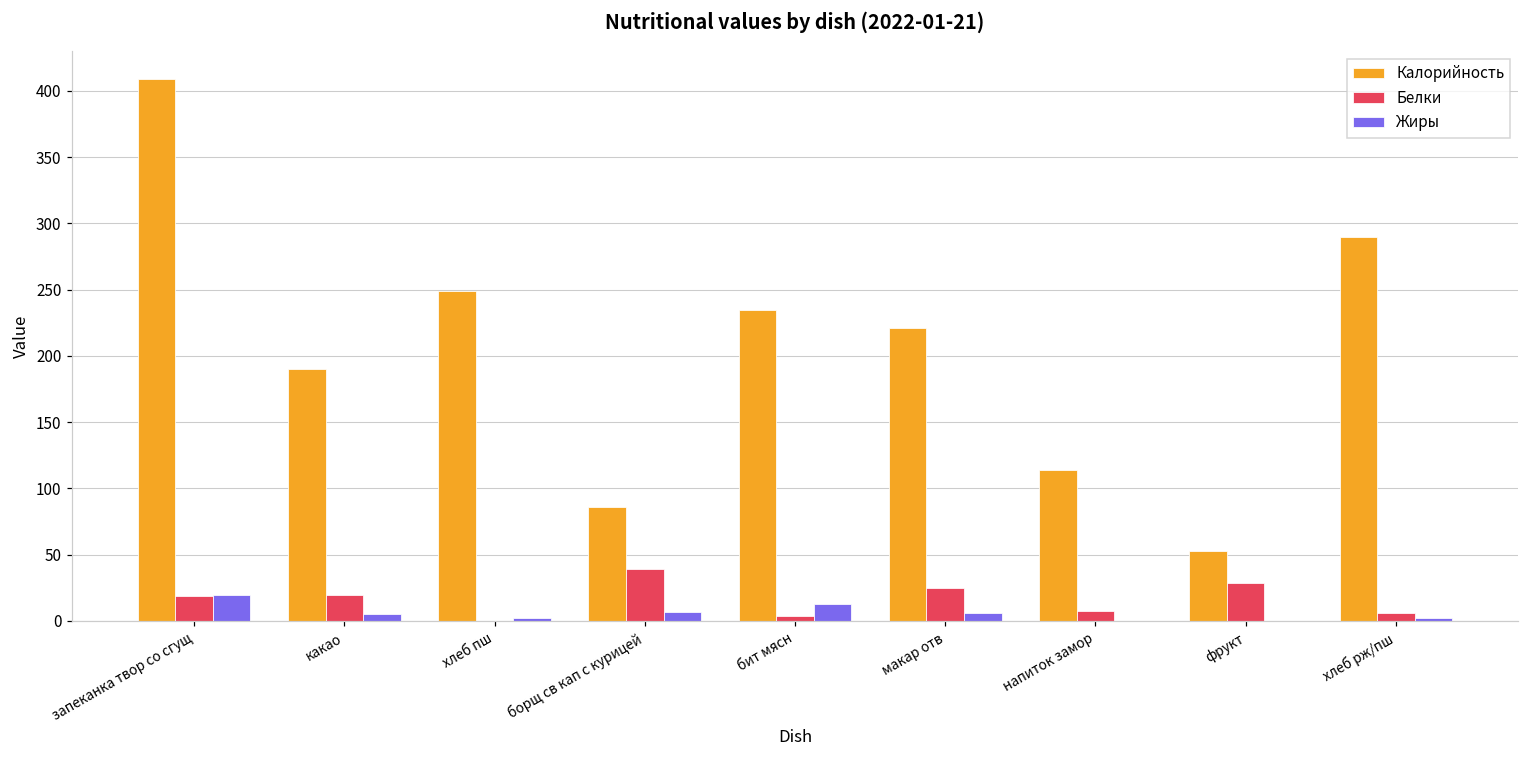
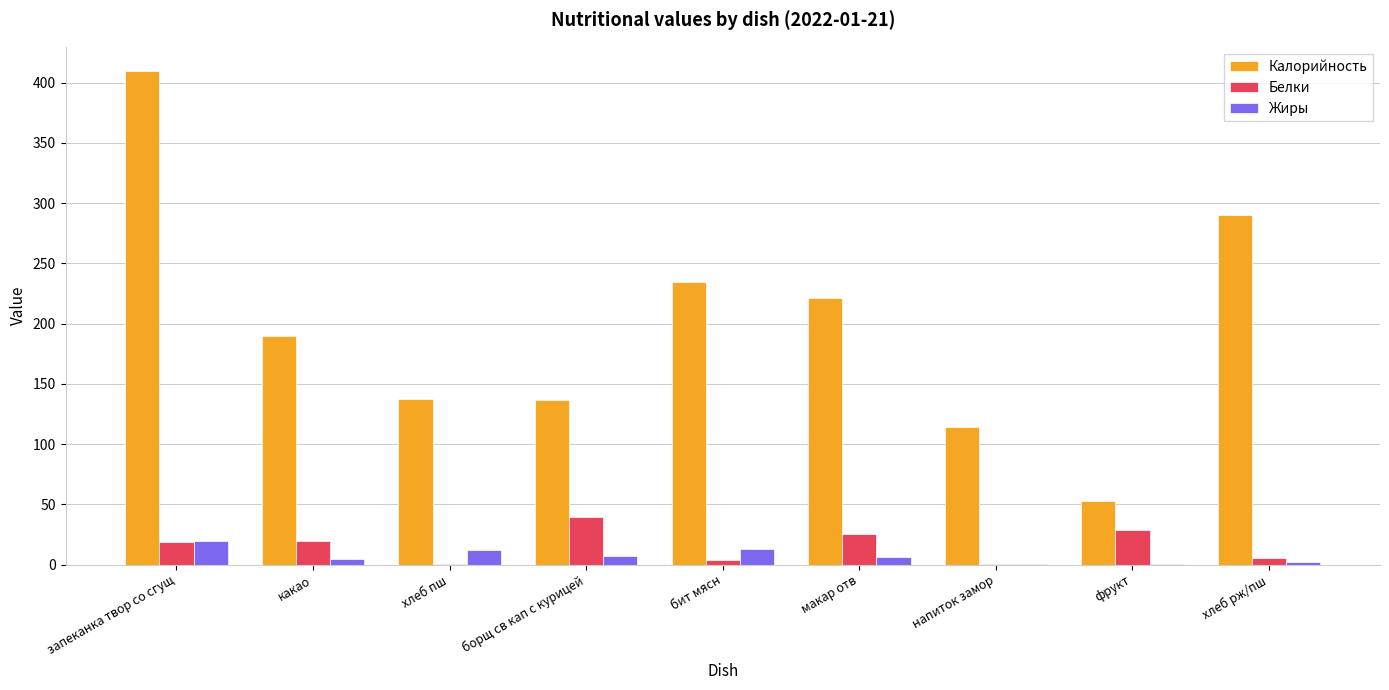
Калорийность, хлеб пш: 249 -> 137
Жиры, хлеб пш: 2 -> 12
Калорийность, борщ св кап с курицей: 86 -> 136
Белки, напиток замор: 8 -> 0
